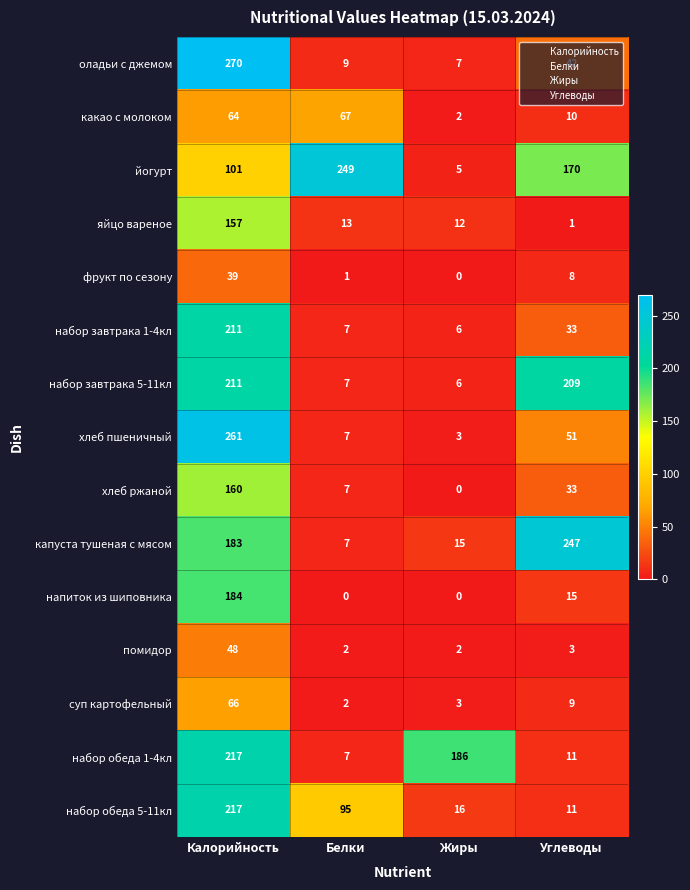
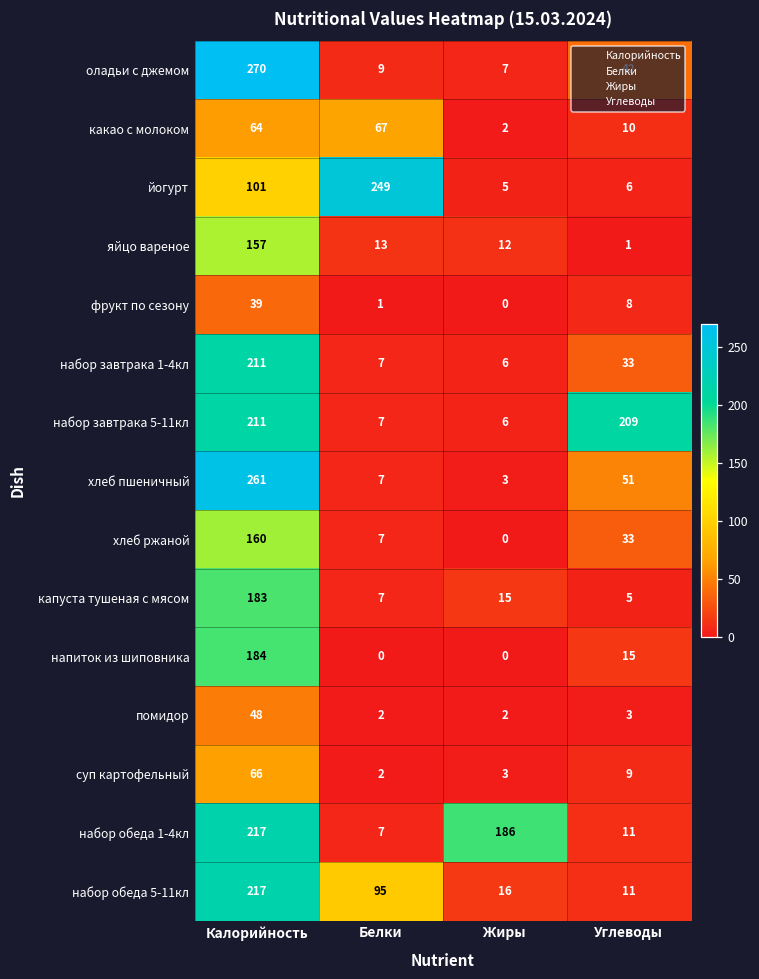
йогурт, Углеводы: 170 -> 6
капуста тушеная с мясом, Углеводы: 247 -> 5
